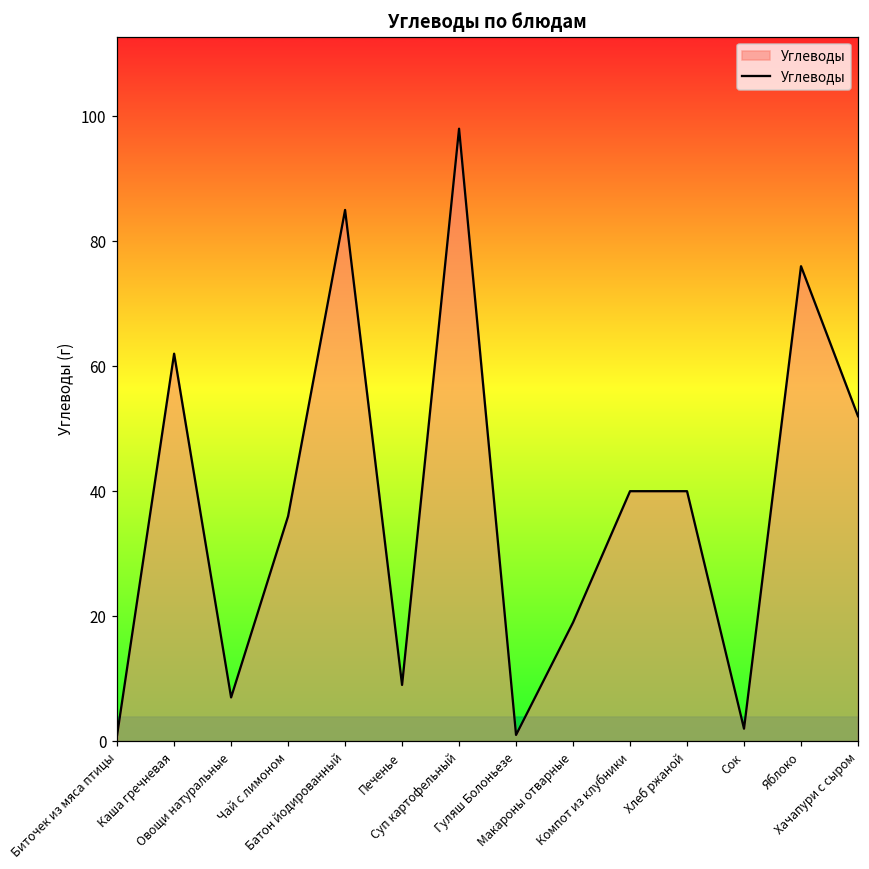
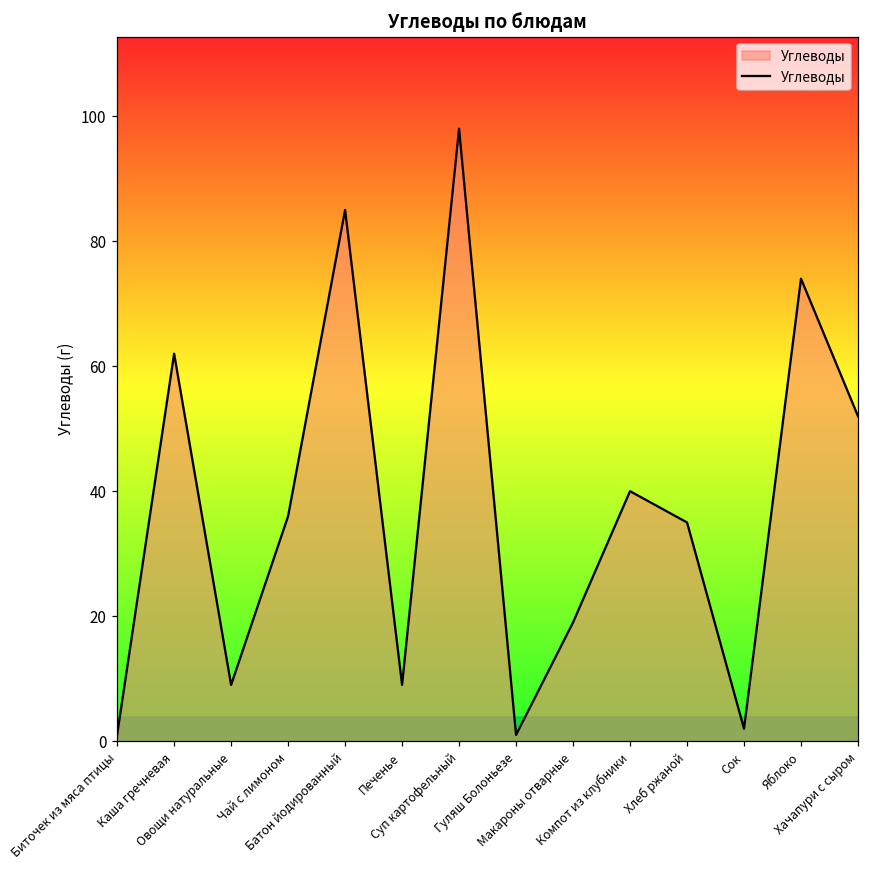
Овощи натуральные: 7 -> 9
Хлеб ржаной: 40 -> 35
Яблоко: 76 -> 74
